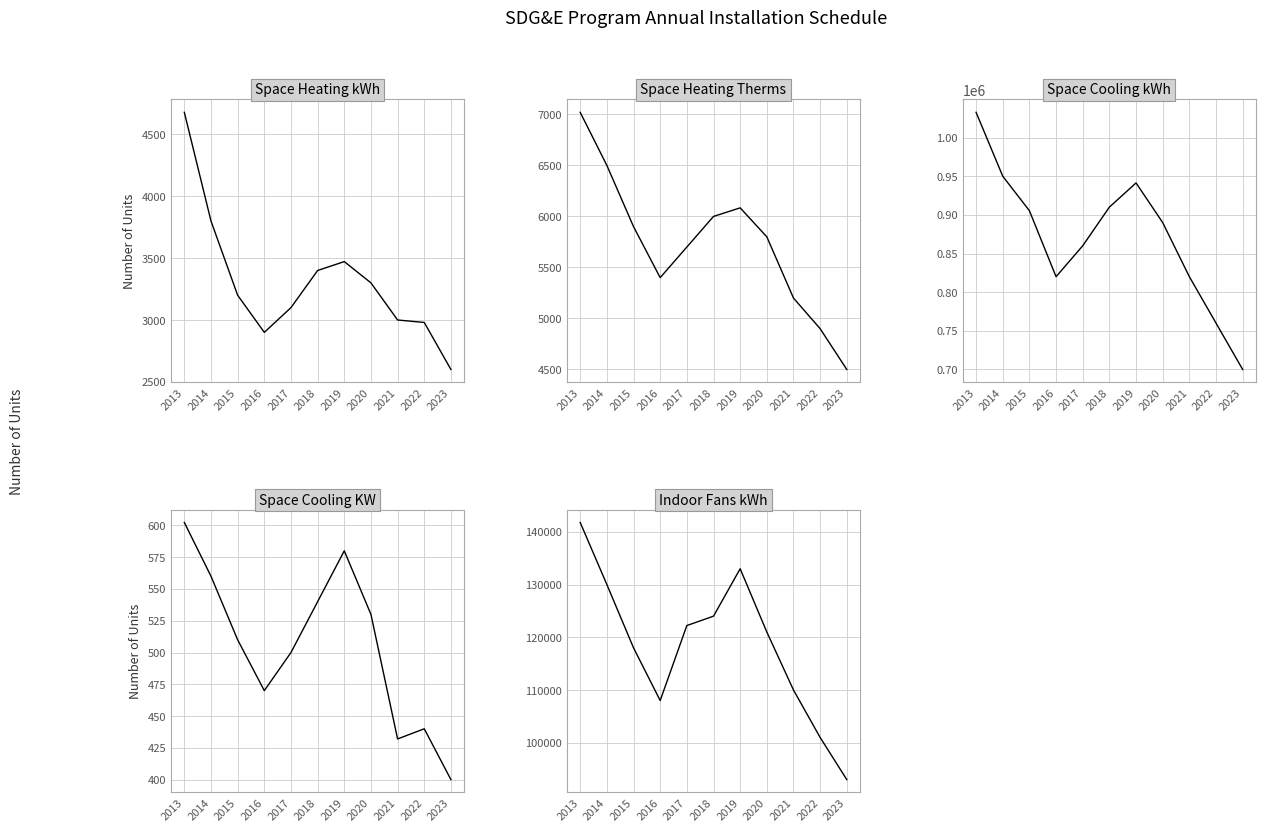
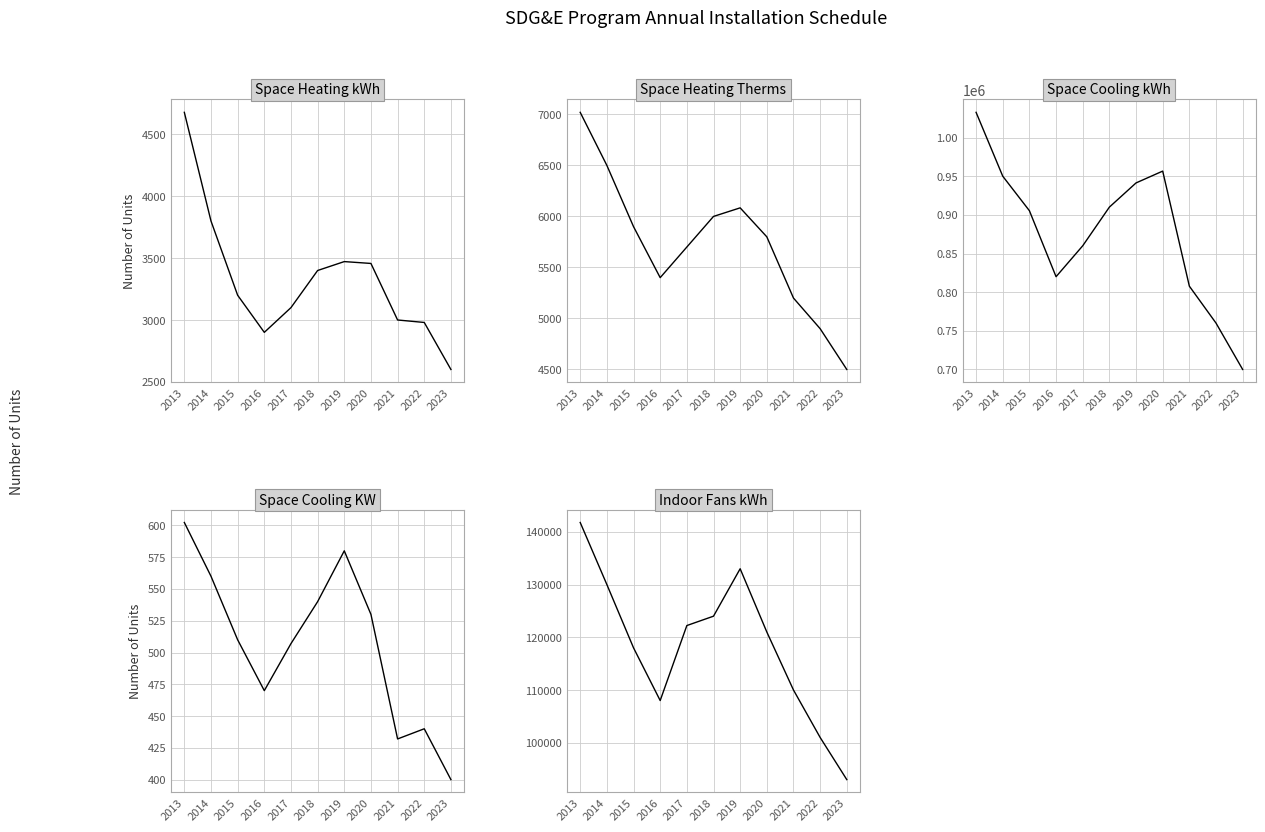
Space Heating kWh, 2020: 3300 -> 3460
Space Cooling kWh, 2020: 890000 -> 960000
Space Cooling kWh, 2021: 820000 -> 810000
Space Cooling KW, 2017: 500 -> 507
